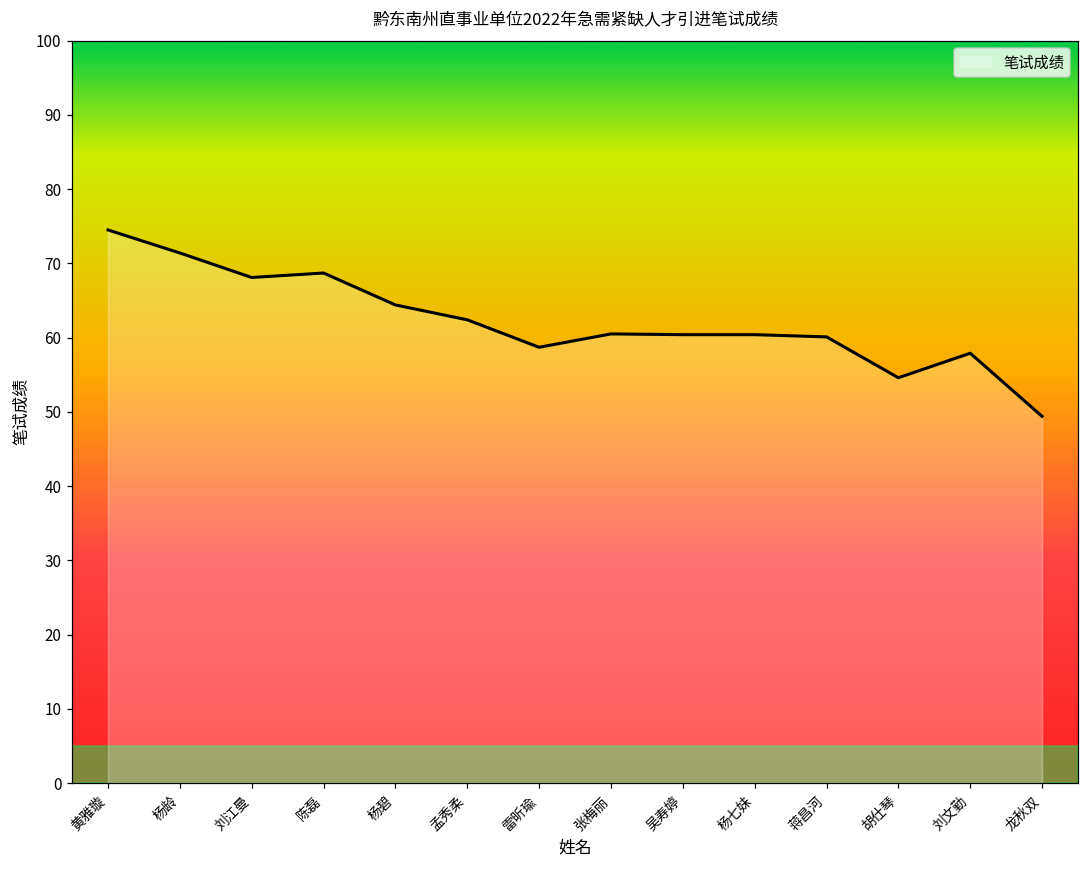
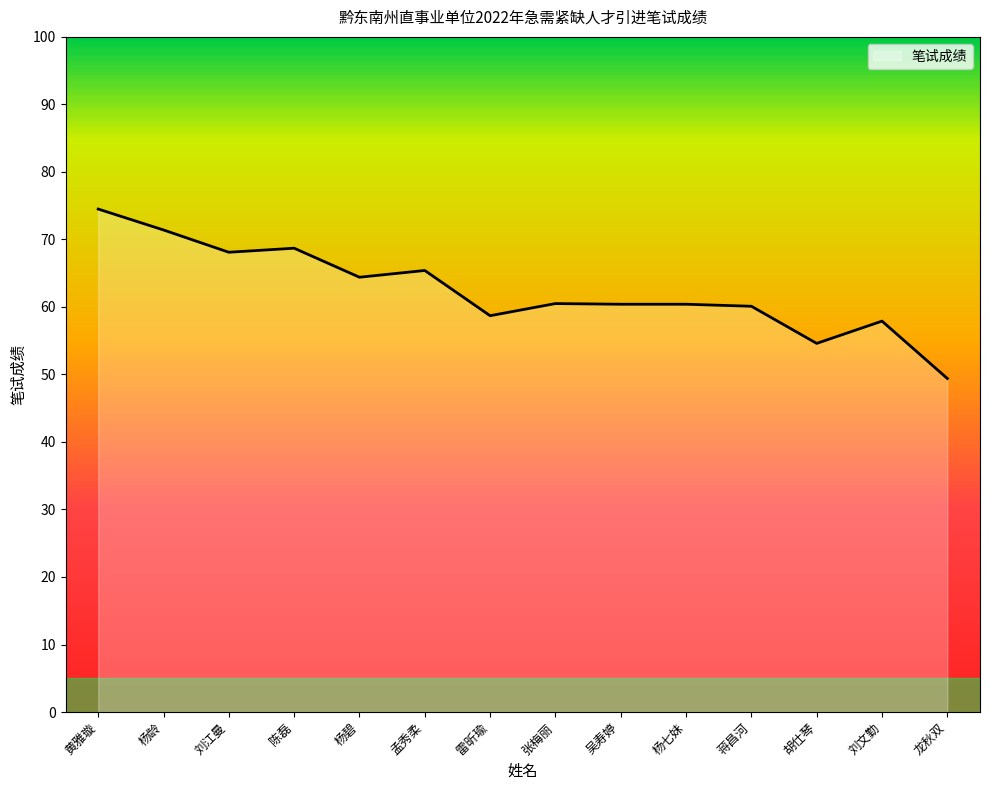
孟秀柔: 62 -> 65
